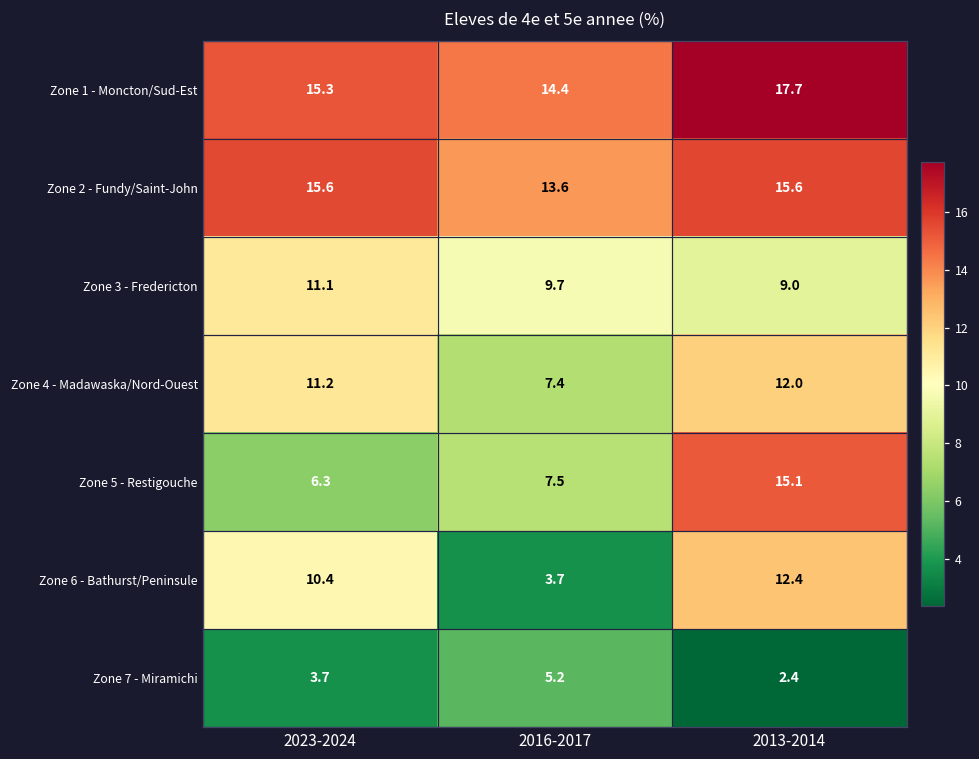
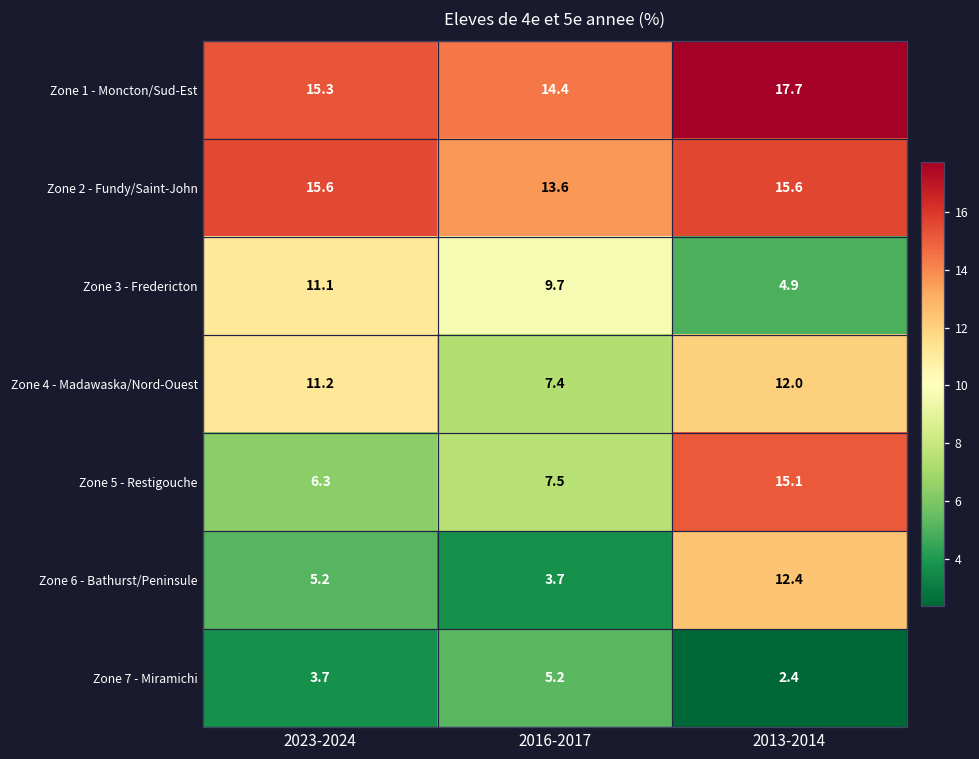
Zone 3 - Fredericton, 2013-2014: 9.0 -> 4.9
Zone 6 - Bathurst/Peninsule, 2023-2024: 10.4 -> 5.2
